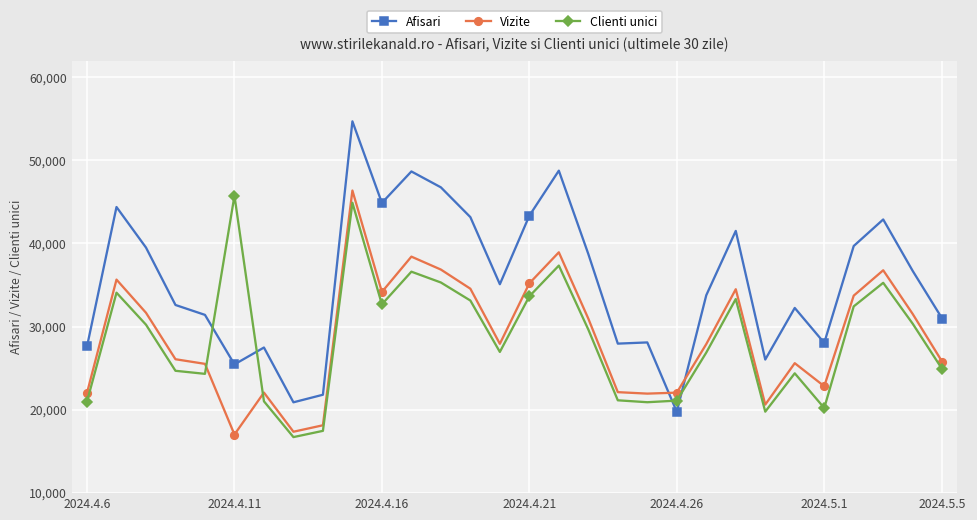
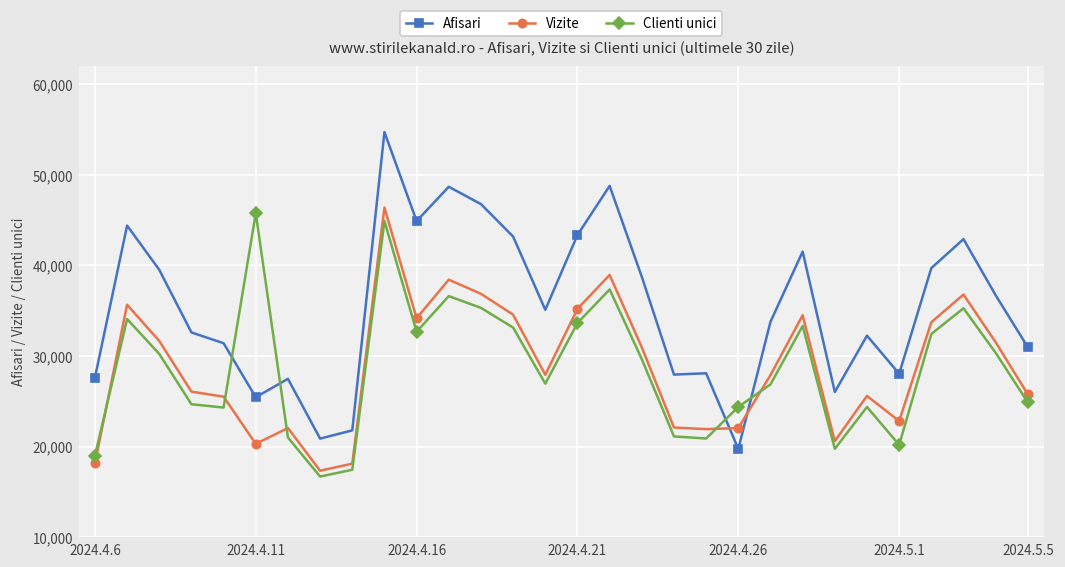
Vizite, 2024.4.6: 22,000 -> 18,000
Clienti unici, 2024.4.6: 21,000 -> 19,000
Vizite, 2024.4.11: 17,000 -> 20,000
Clienti unici, 2024.4.26: 21,000 -> 24,000
